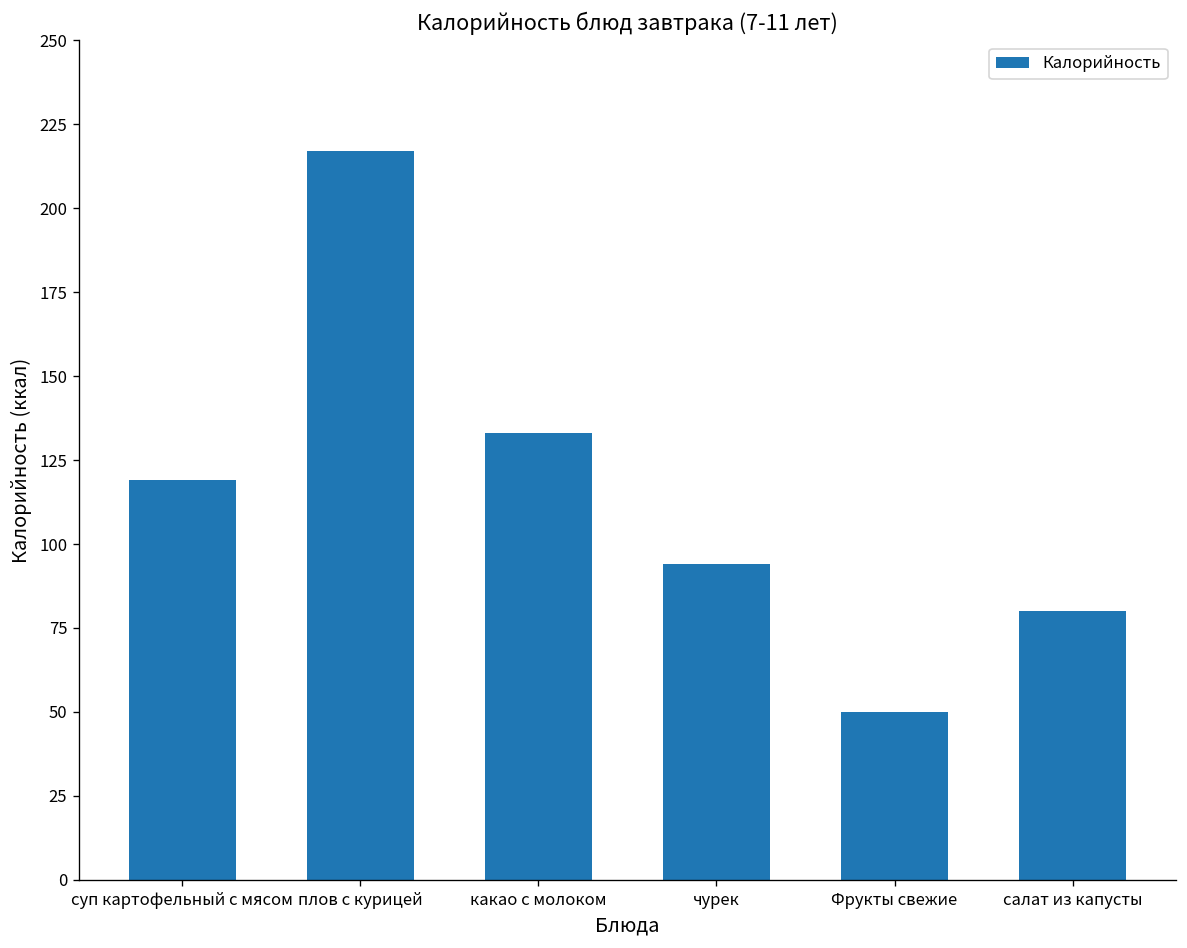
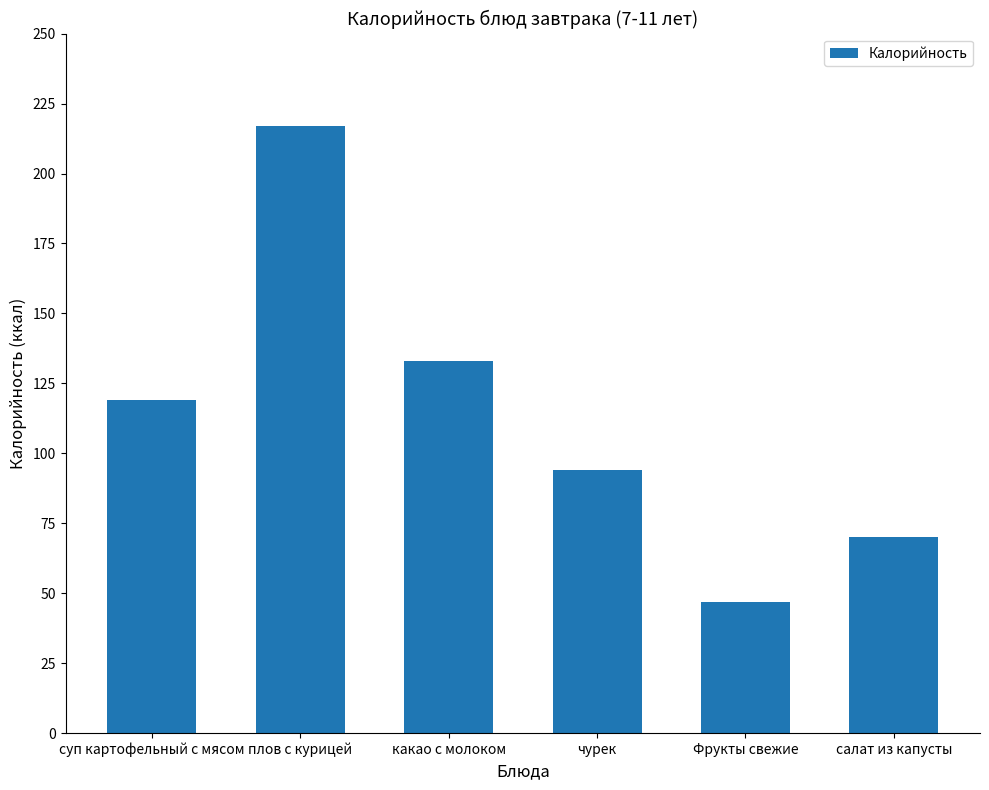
Фрукты свежие: 50 -> 47
салат из капусты: 80 -> 70
